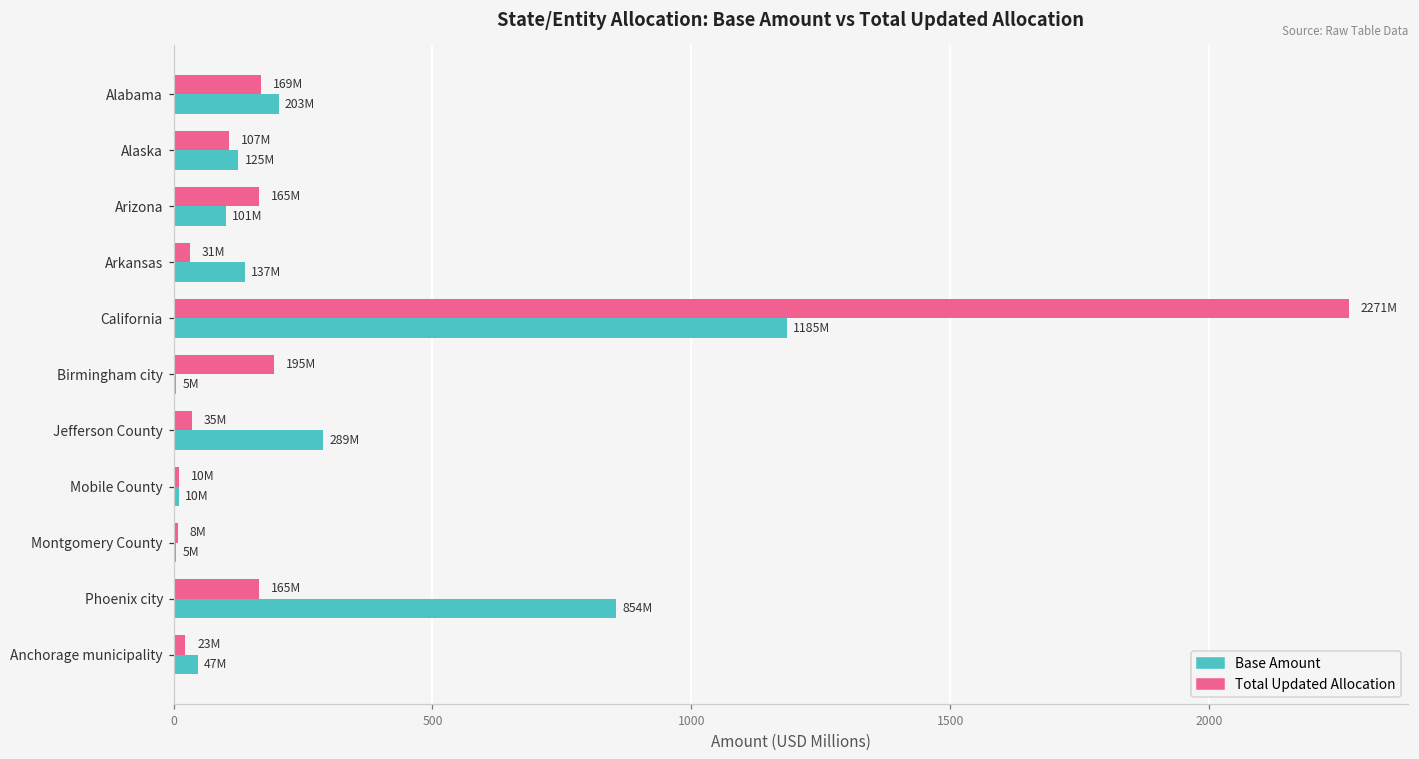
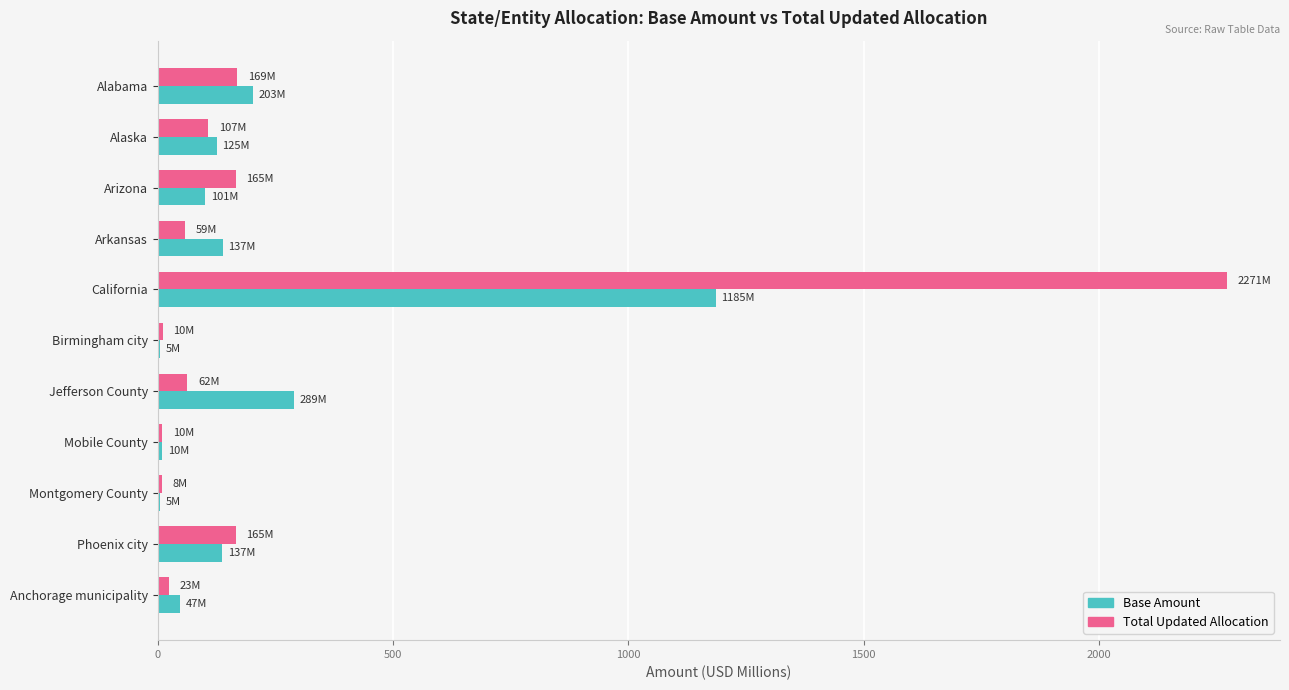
Total Updated Allocation, Arkansas: 31M -> 59M
Total Updated Allocation, Birmingham city: 195M -> 10M
Total Updated Allocation, Jefferson County: 35M -> 62M
Base Amount, Phoenix city: 854M -> 137M
